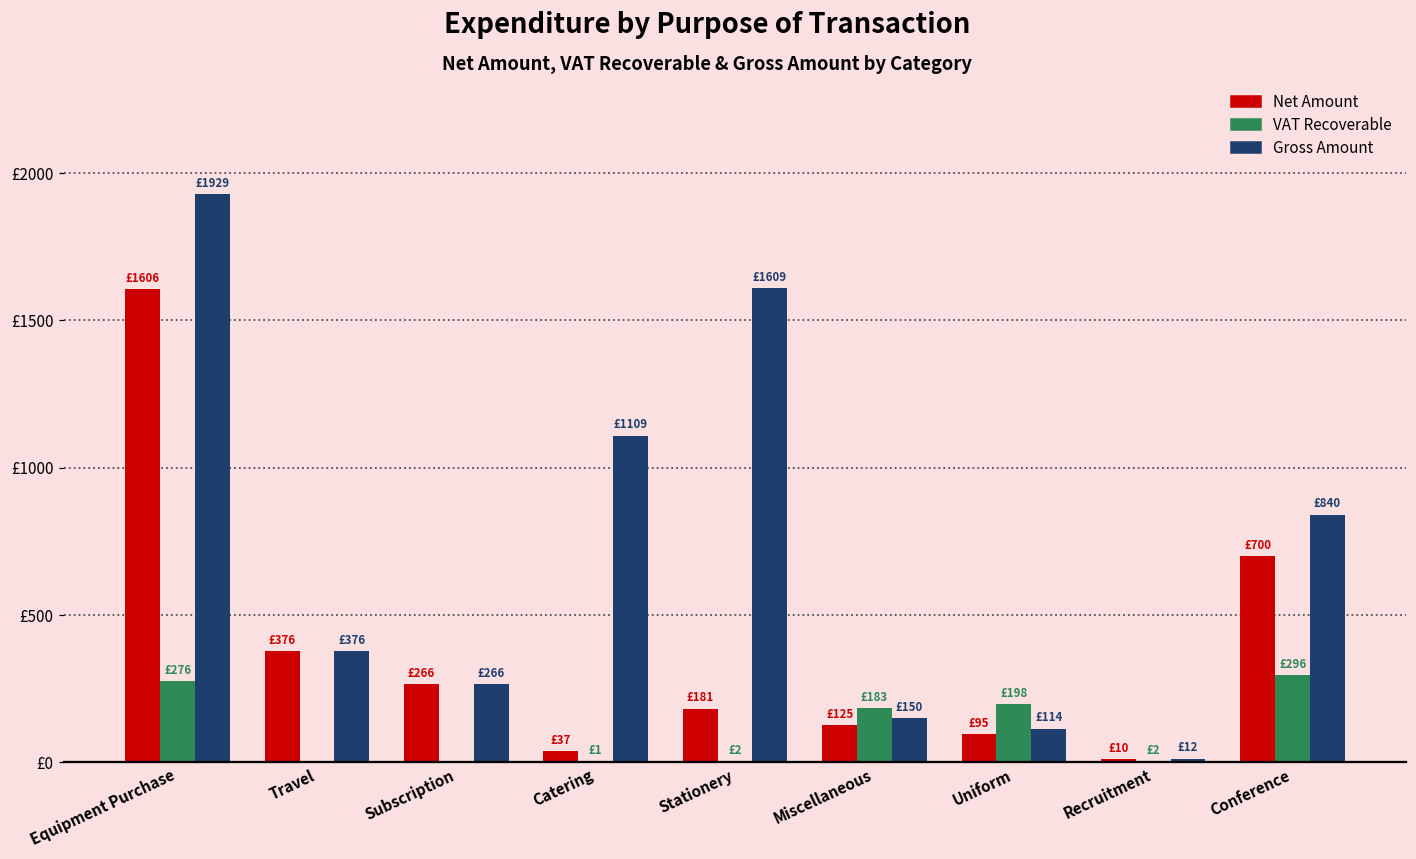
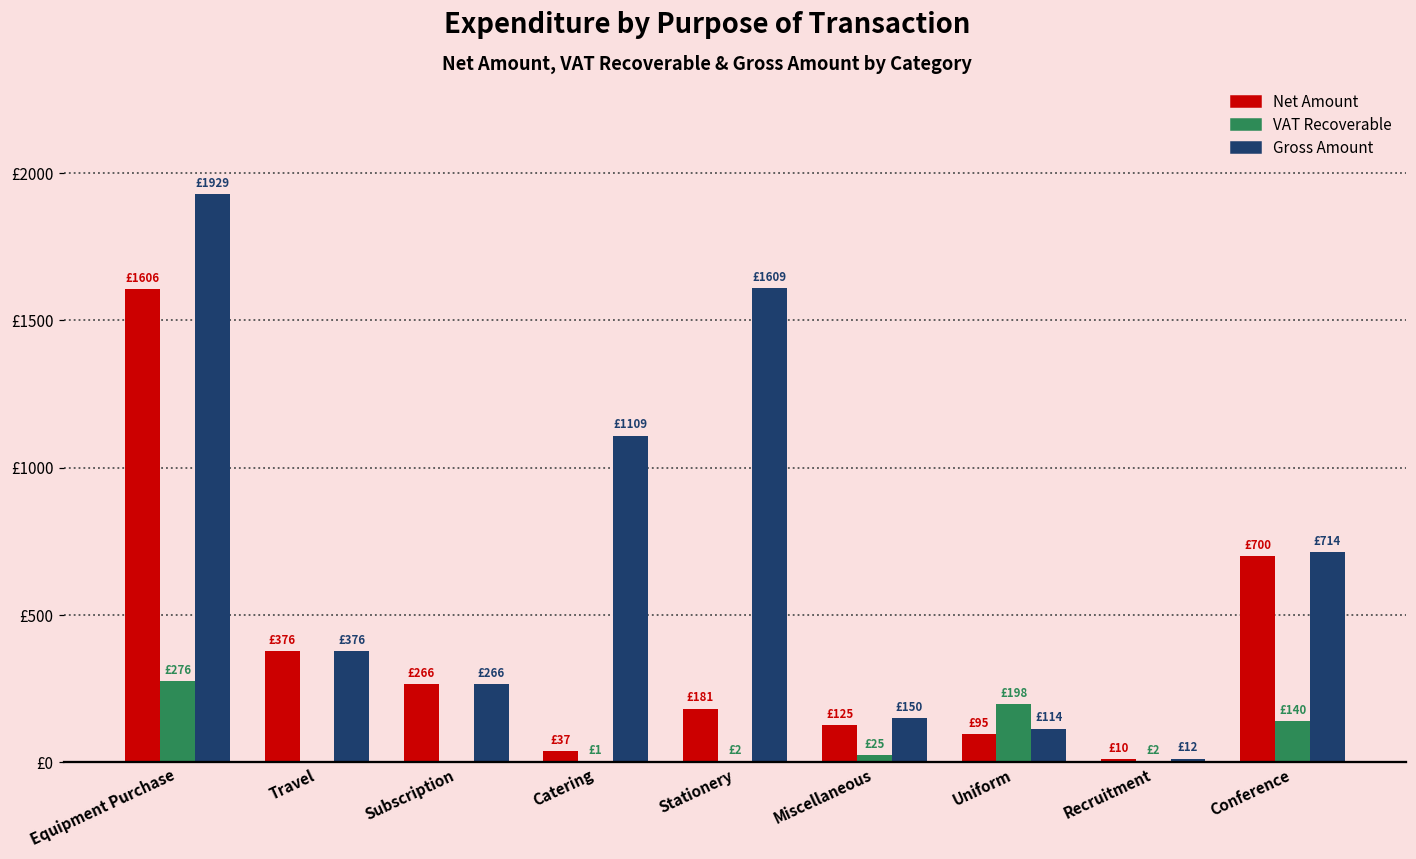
VAT Recoverable, Miscellaneous: £183 -> £25
VAT Recoverable, Conference: £296 -> £140
Gross Amount, Conference: £840 -> £714
